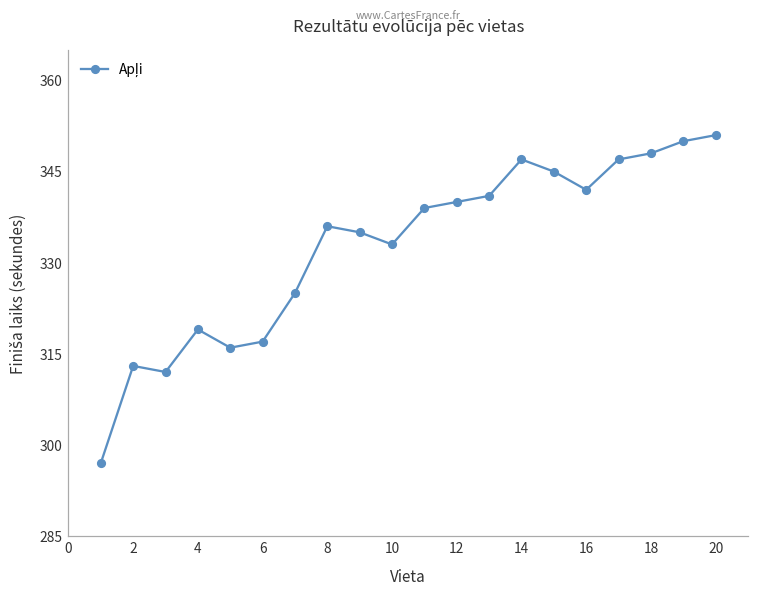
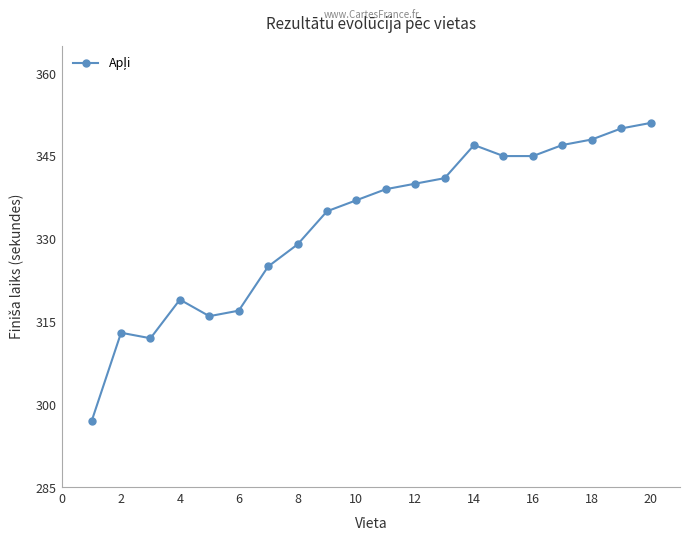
8: 336 -> 329
10: 333 -> 337
16: 342 -> 345
